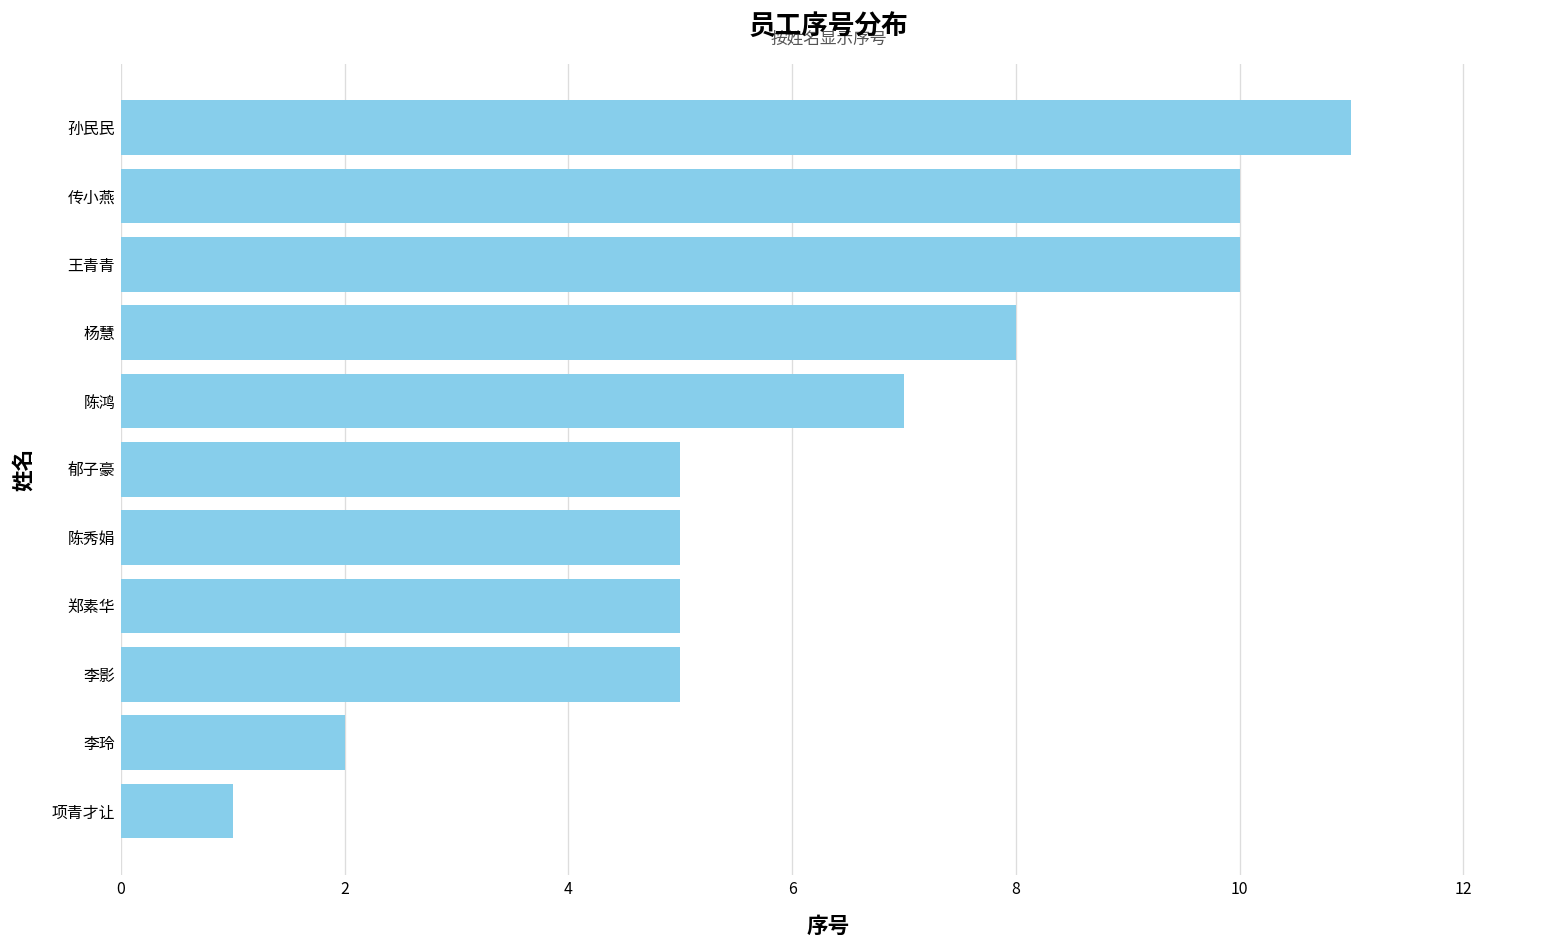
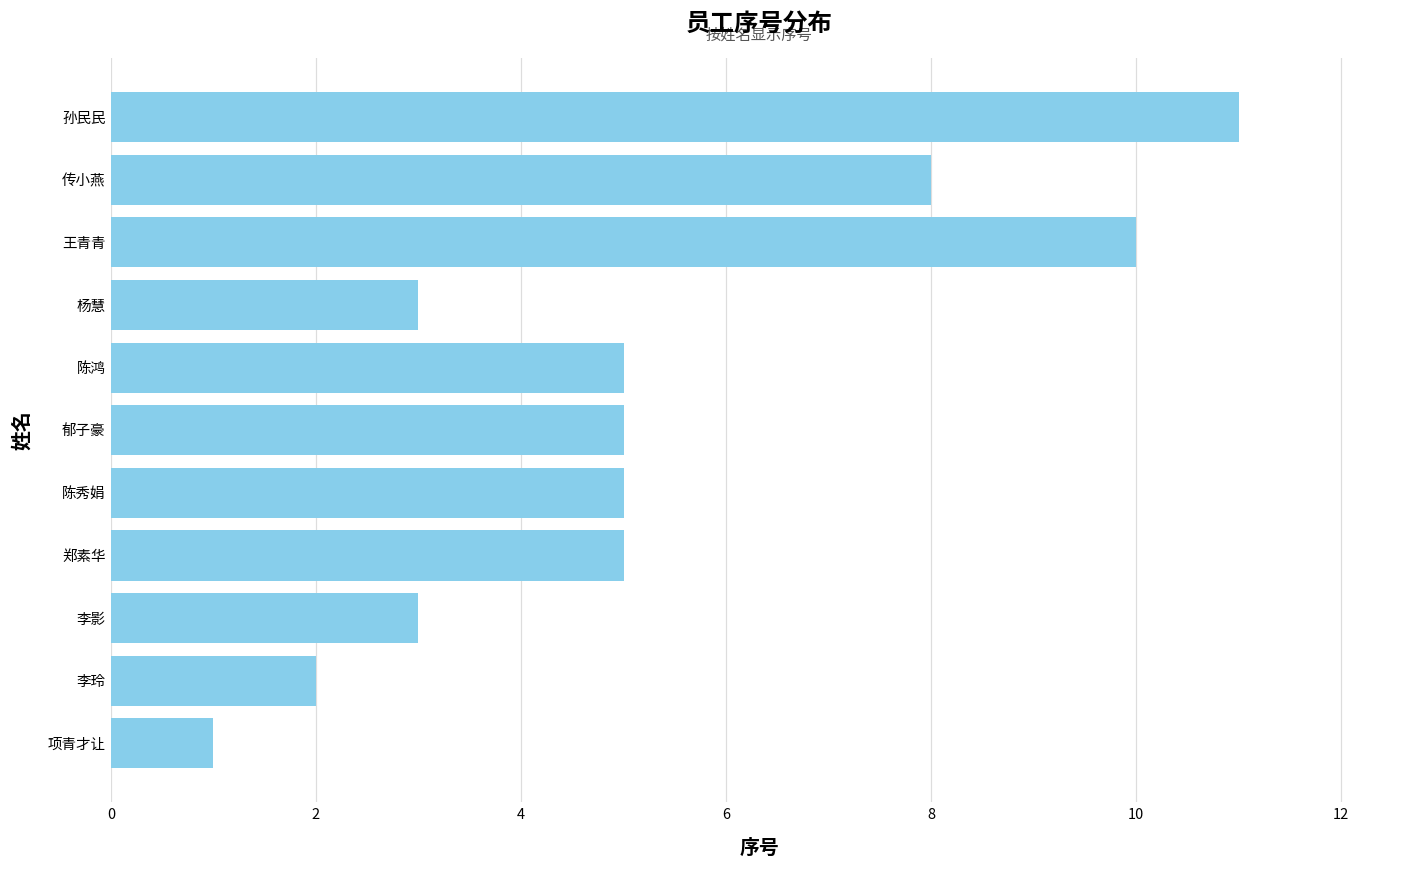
传小燕: 10 -> 8
杨慧: 8 -> 3
陈鸿: 7 -> 5
李影: 5 -> 3
